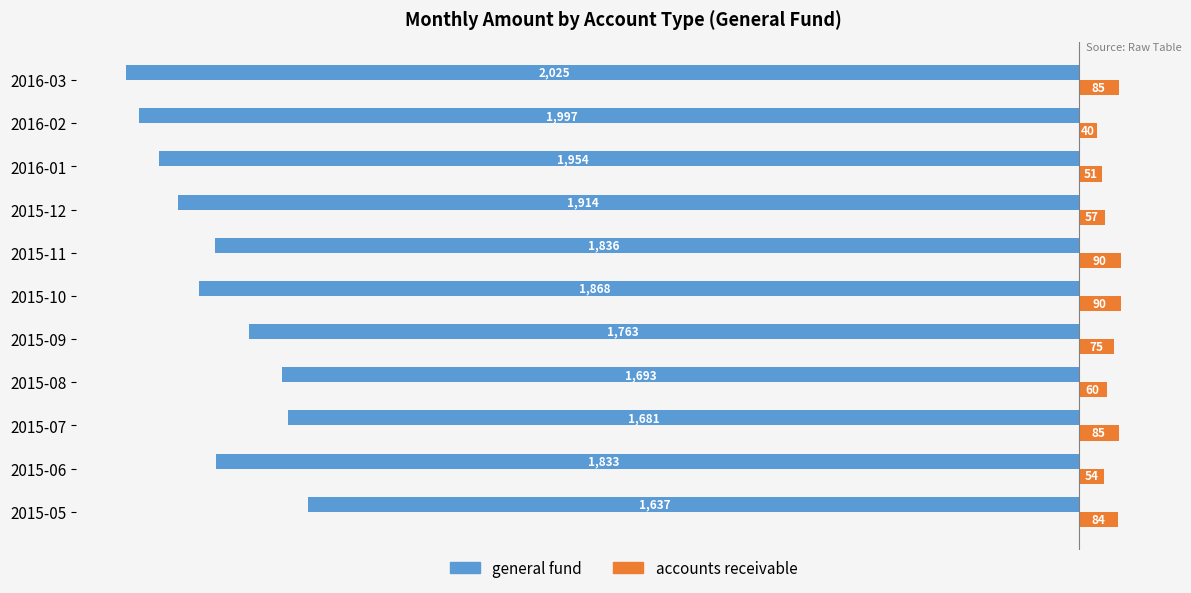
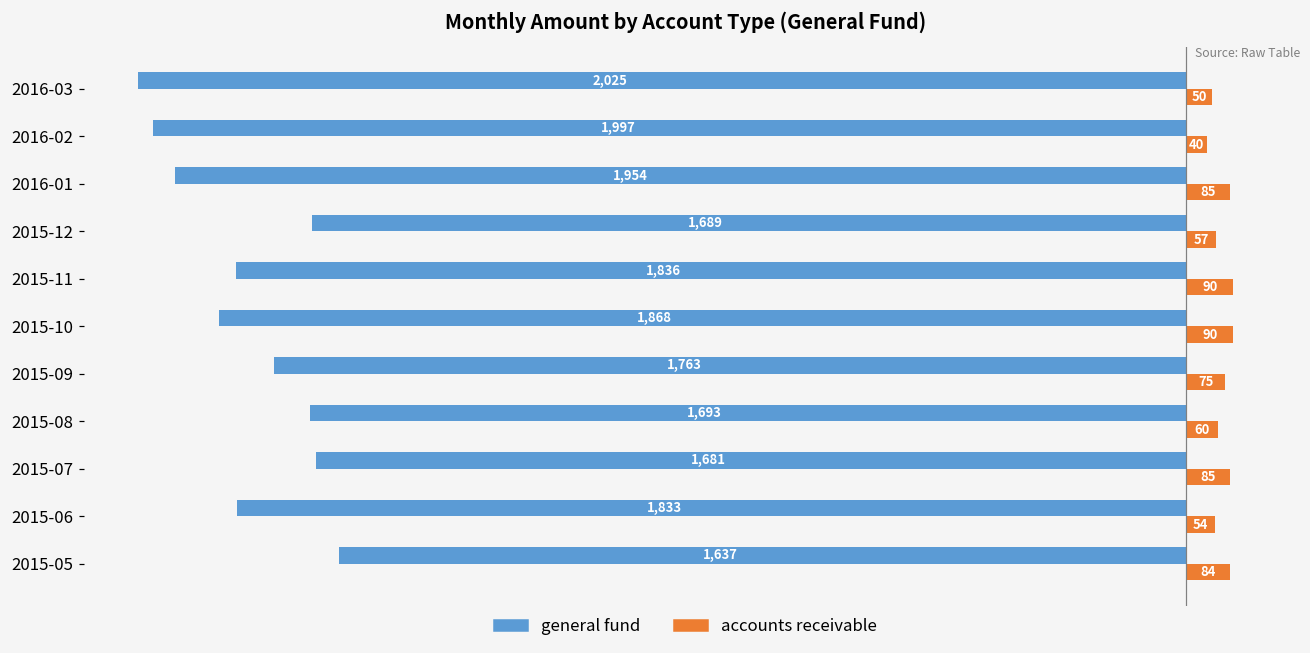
accounts receivable, 2016-03: 85 -> 50
accounts receivable, 2016-01: 51 -> 85
general fund, 2015-12: 1,914 -> 1,689
